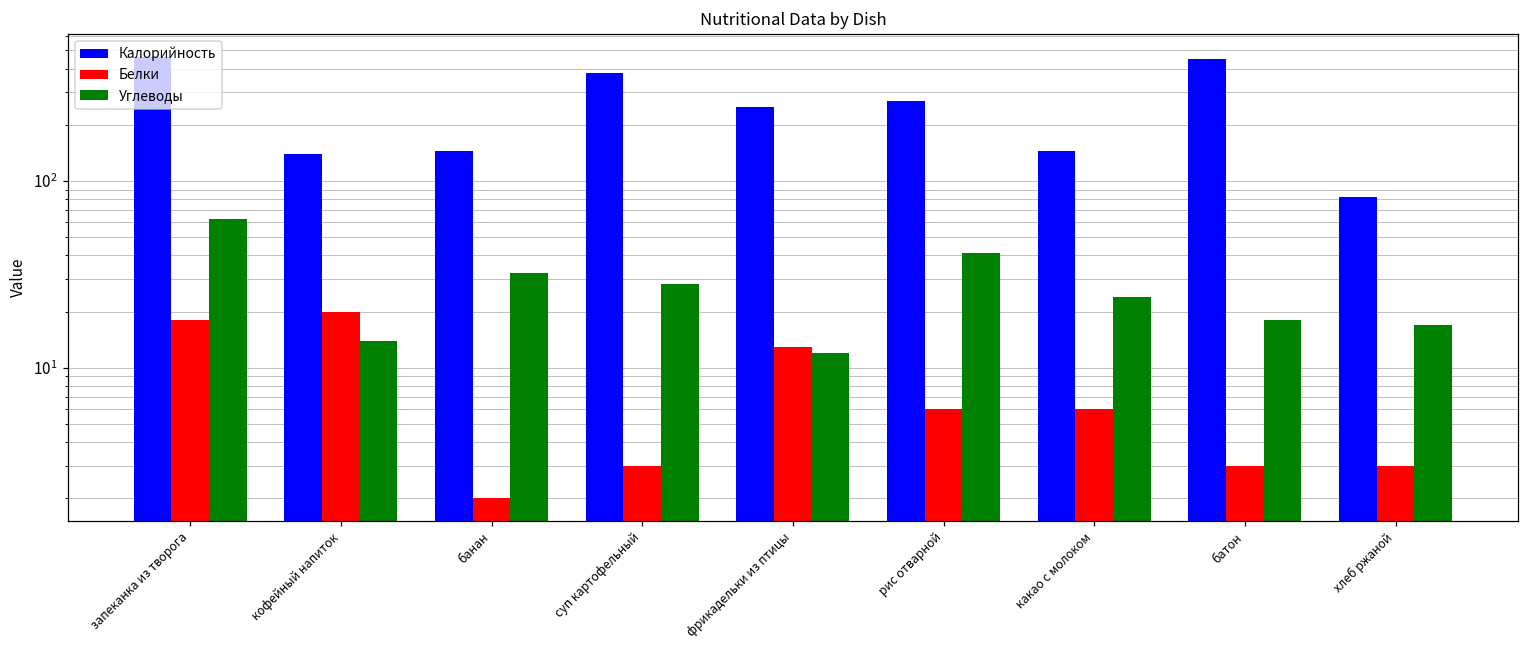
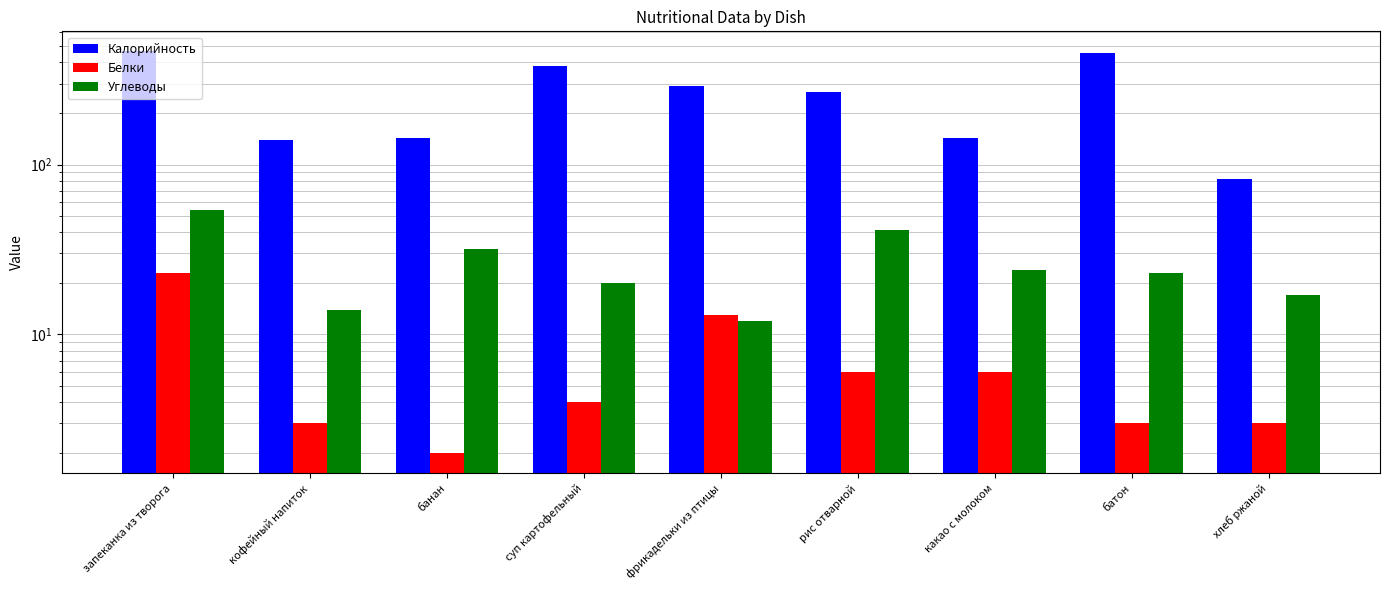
Белки, запеканка из творога: 18 -> 23
Углеводы, запеканка из творога: 63 -> 54
Белки, кофейный напиток: 20 -> 3
Белки, суп картофельный: 3 -> 4
Углеводы, суп картофельный: 28 -> 20
Калорийность, фрикадельки из птицы: 250 -> 290
Углеводы, батон: 18 -> 23
